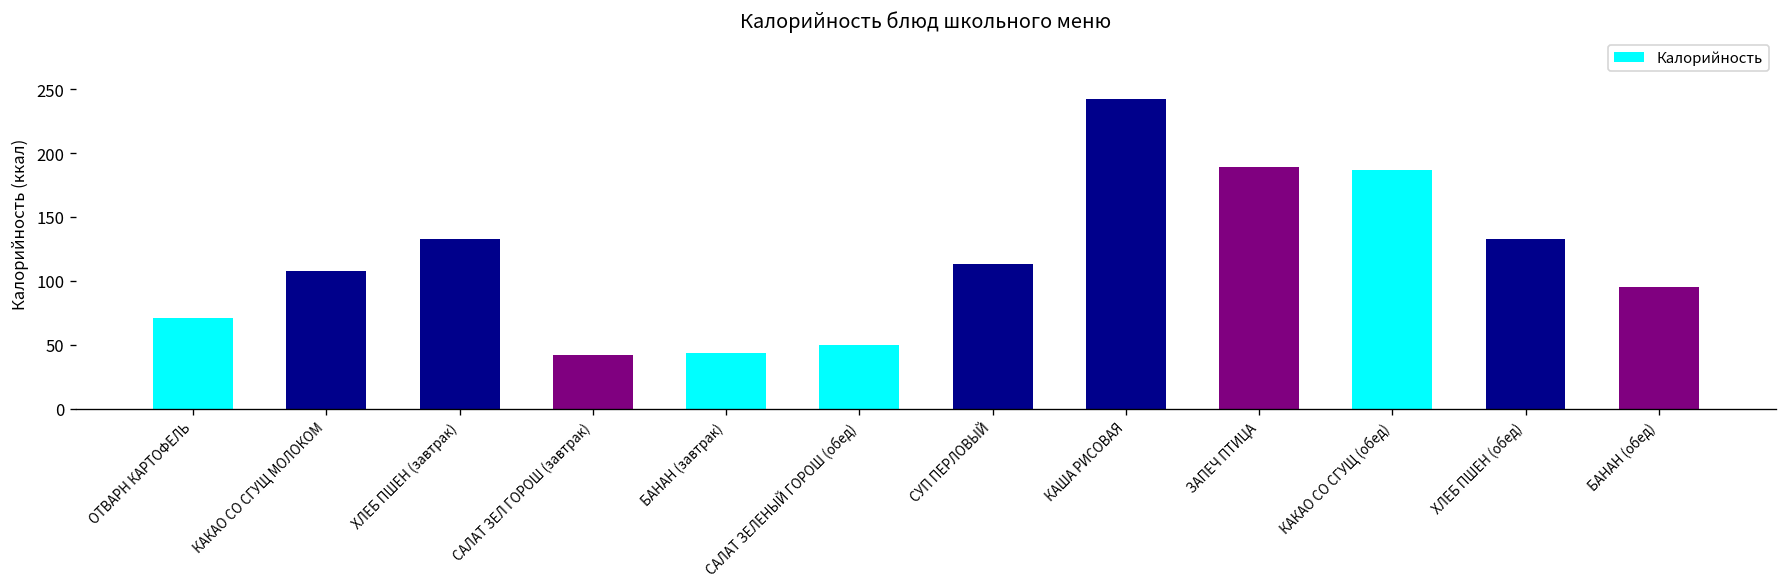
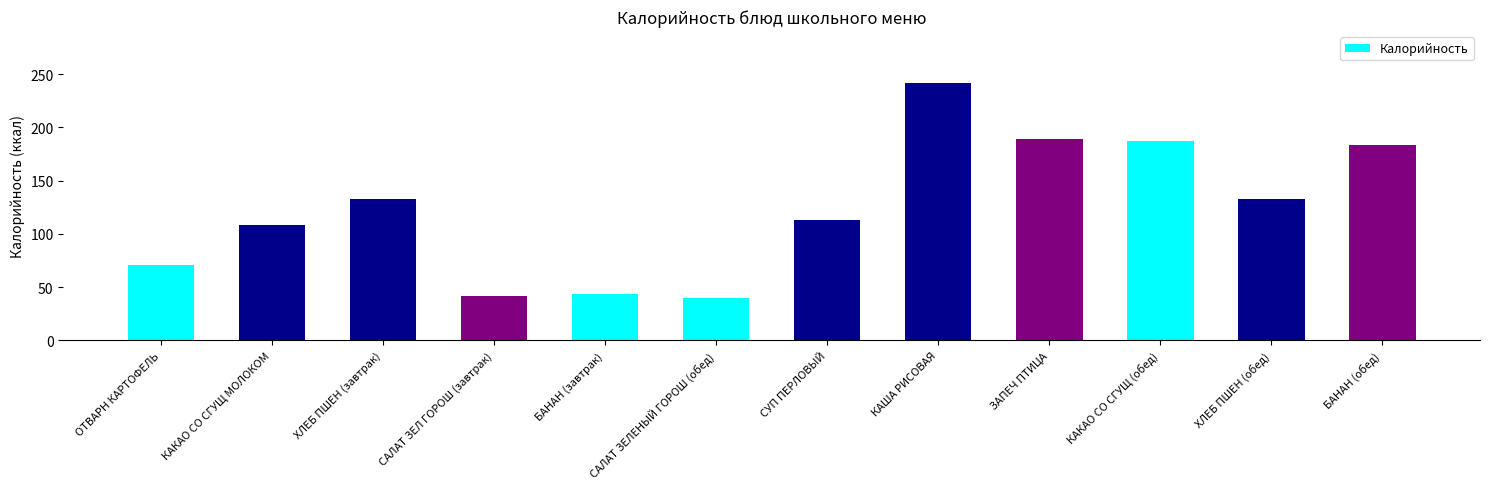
САЛАТ ЗЕЛЕНЫЙ ГОРОШ (обед): 50 -> 40
БАНАН (обед): 95 -> 183
